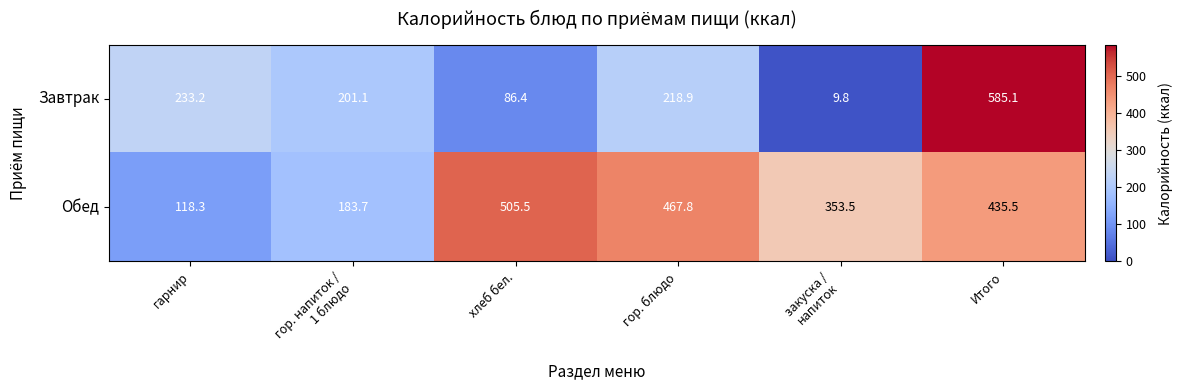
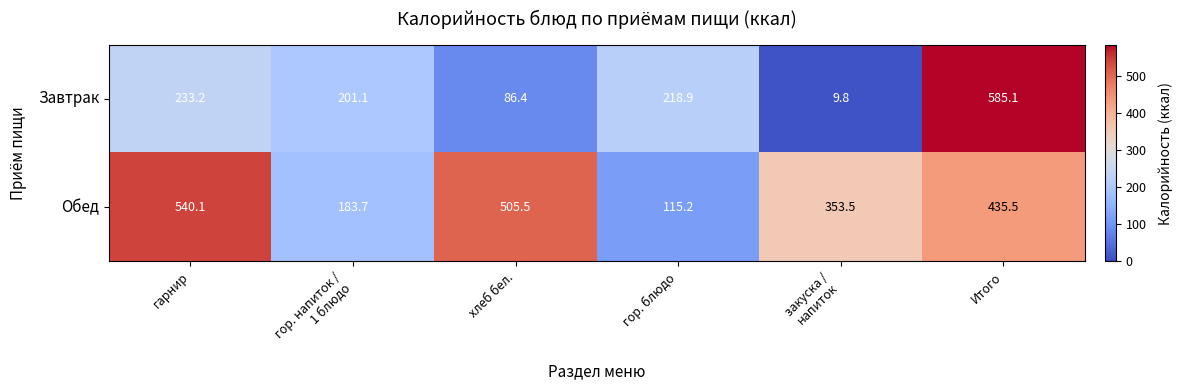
Обед, гарнир: 118.3 -> 540.1
Обед, гор. блюдо: 467.8 -> 115.2
